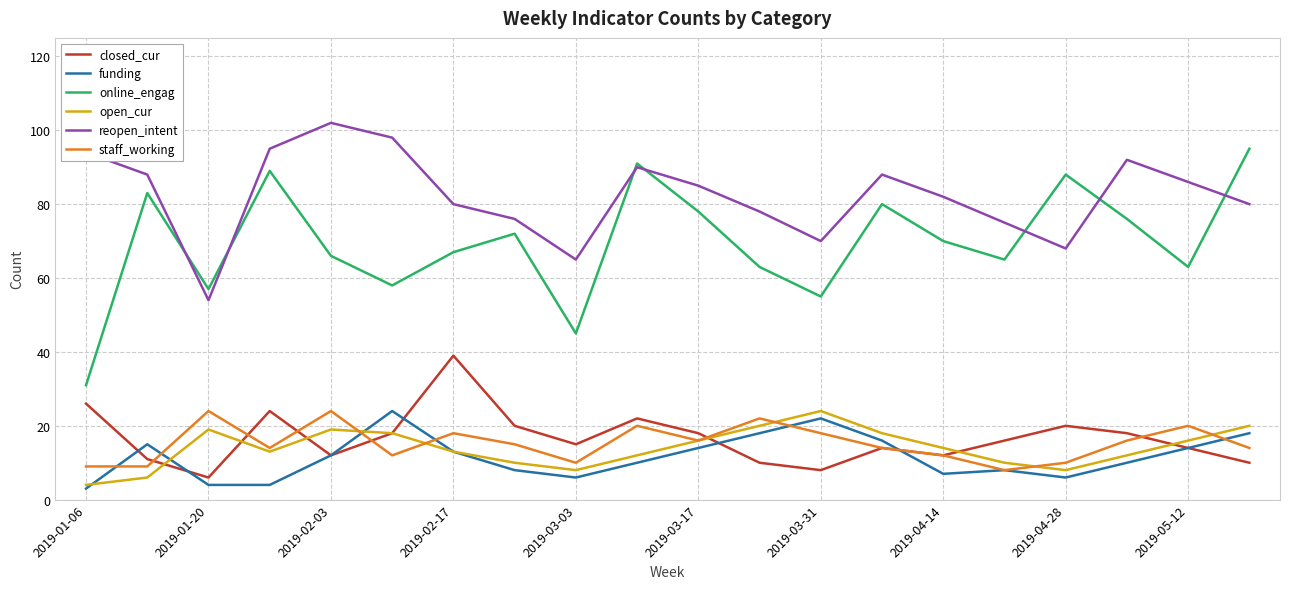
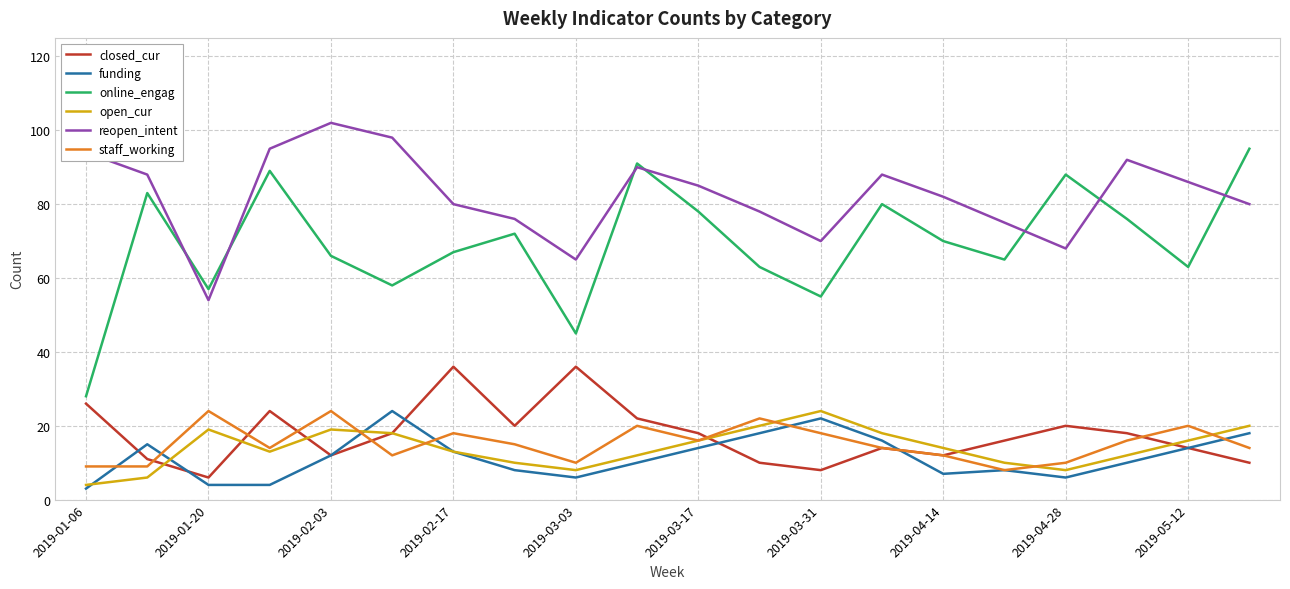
online_engag, 2019-01-06: 31 -> 28
closed_cur, 2019-02-17: 39 -> 36
closed_cur, 2019-03-03: 15 -> 36
